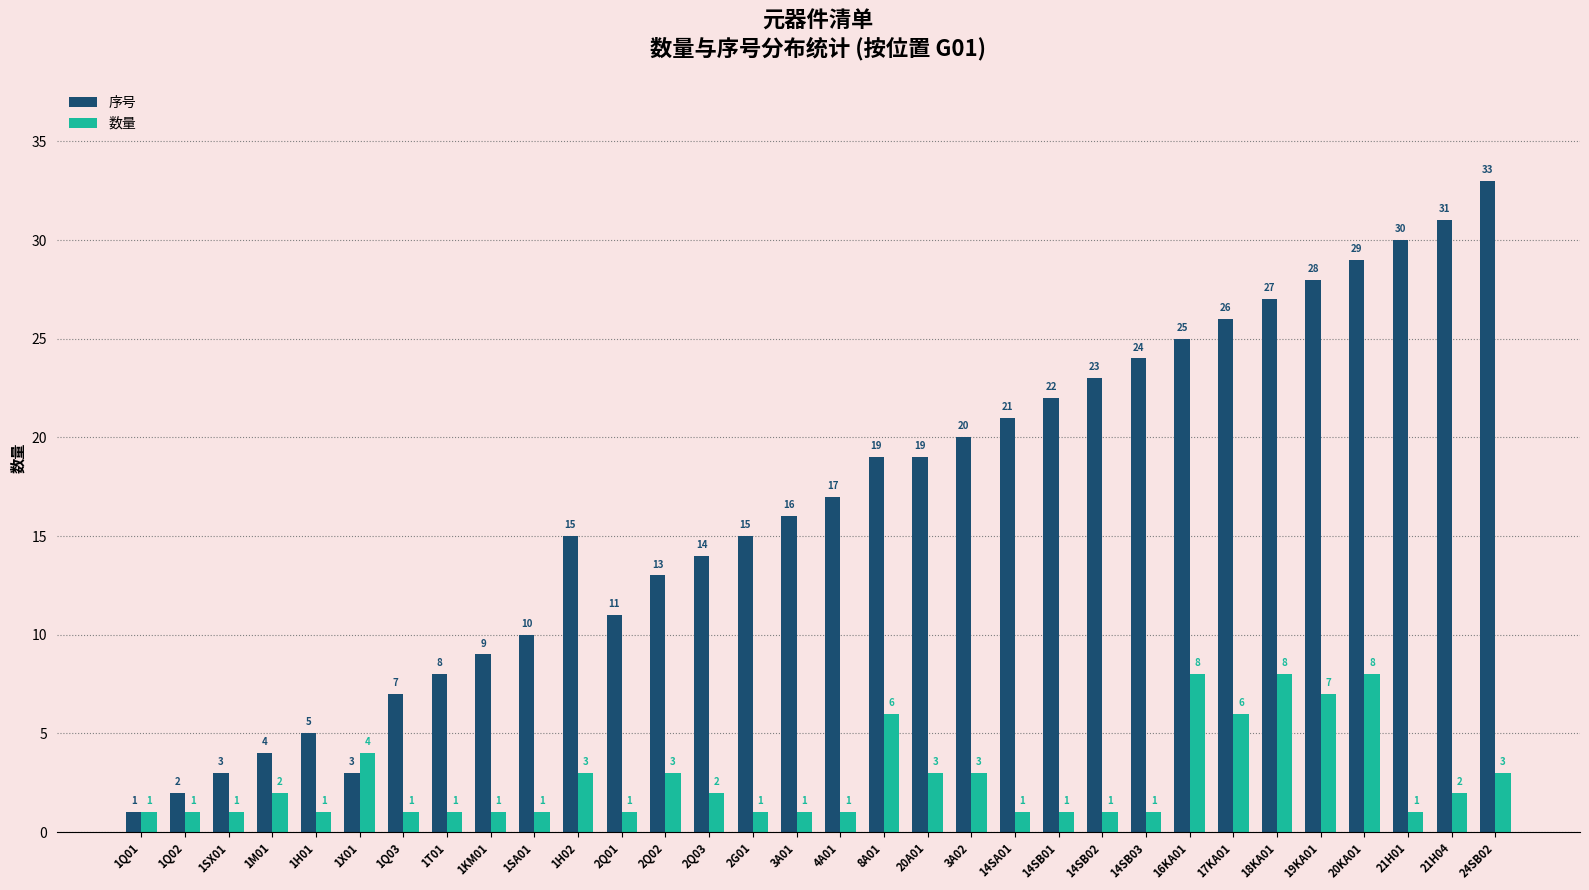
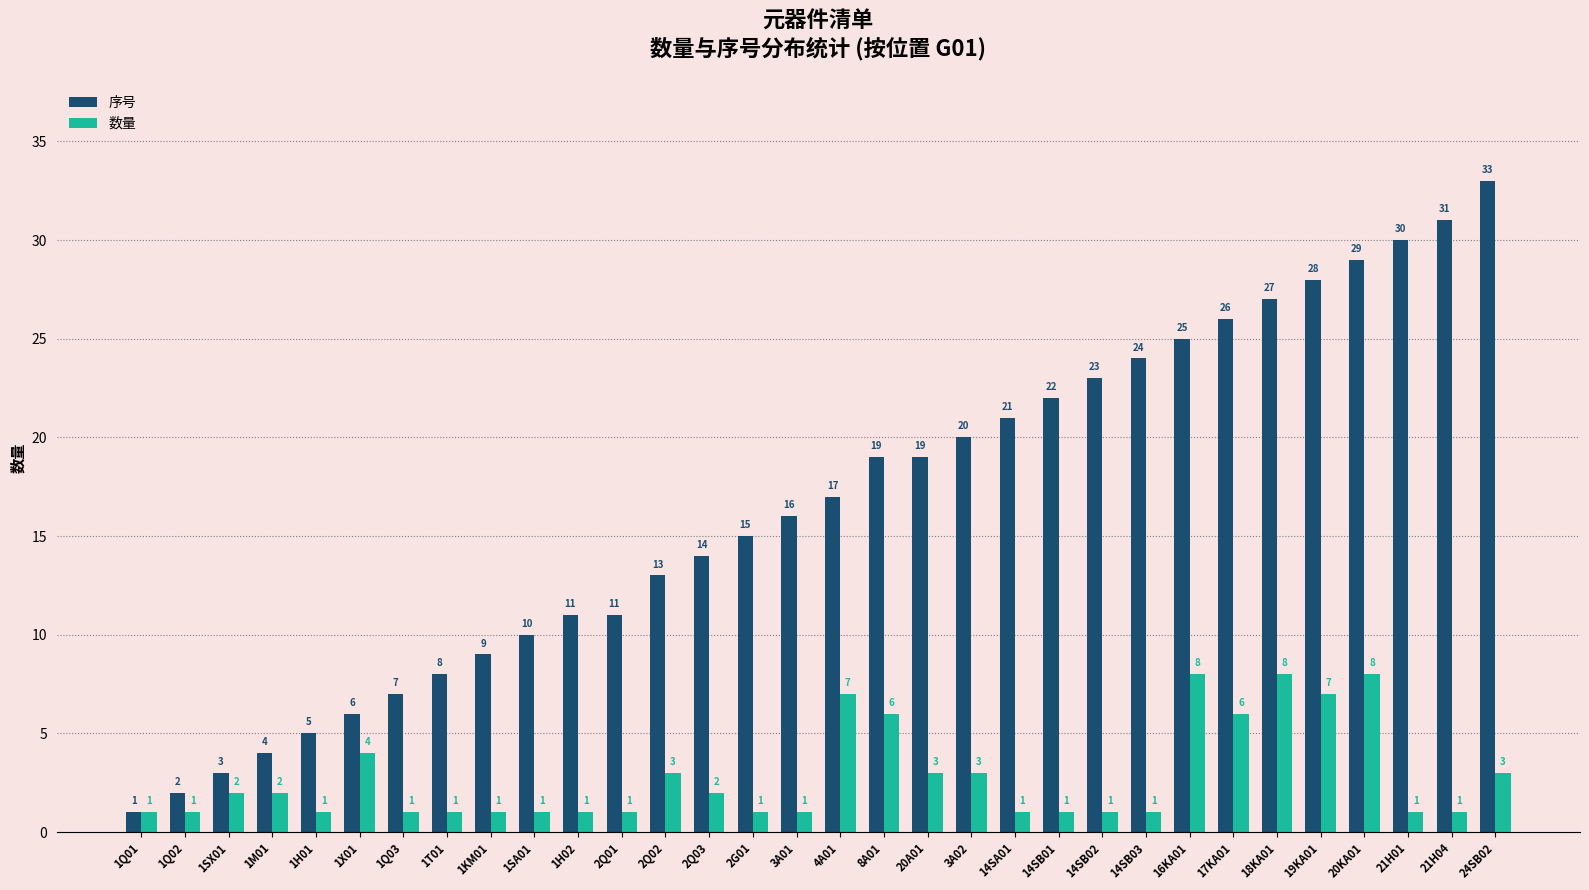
数量, 1SX01: 1 -> 2
序号, 1X01: 3 -> 6
序号, 1H02: 15 -> 11
数量, 1H02: 3 -> 1
数量, 4A01: 1 -> 7
数量, 21H04: 2 -> 1
